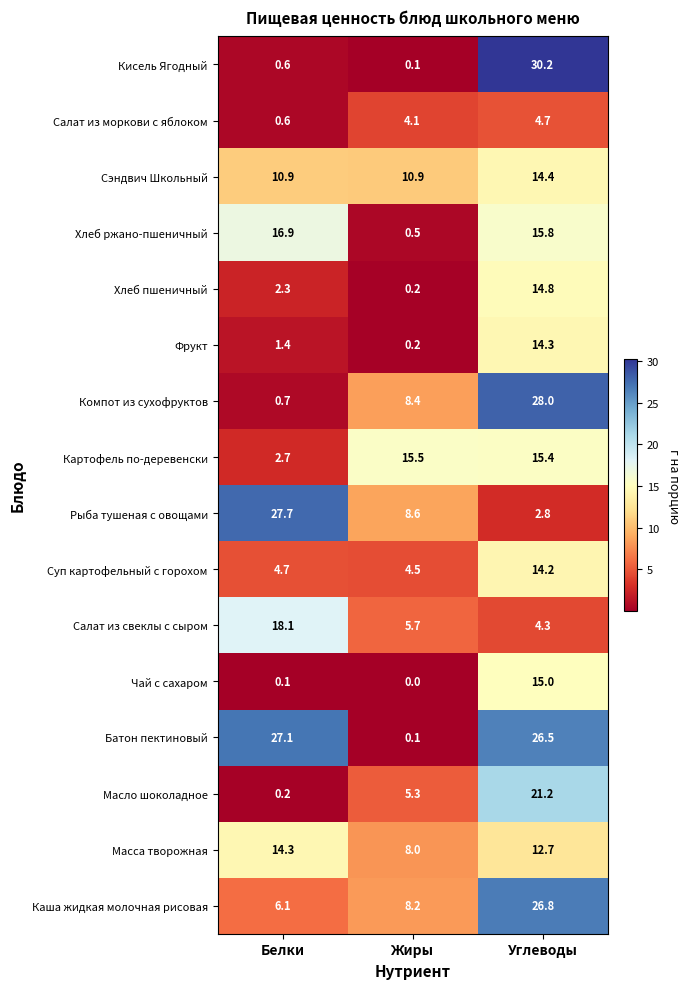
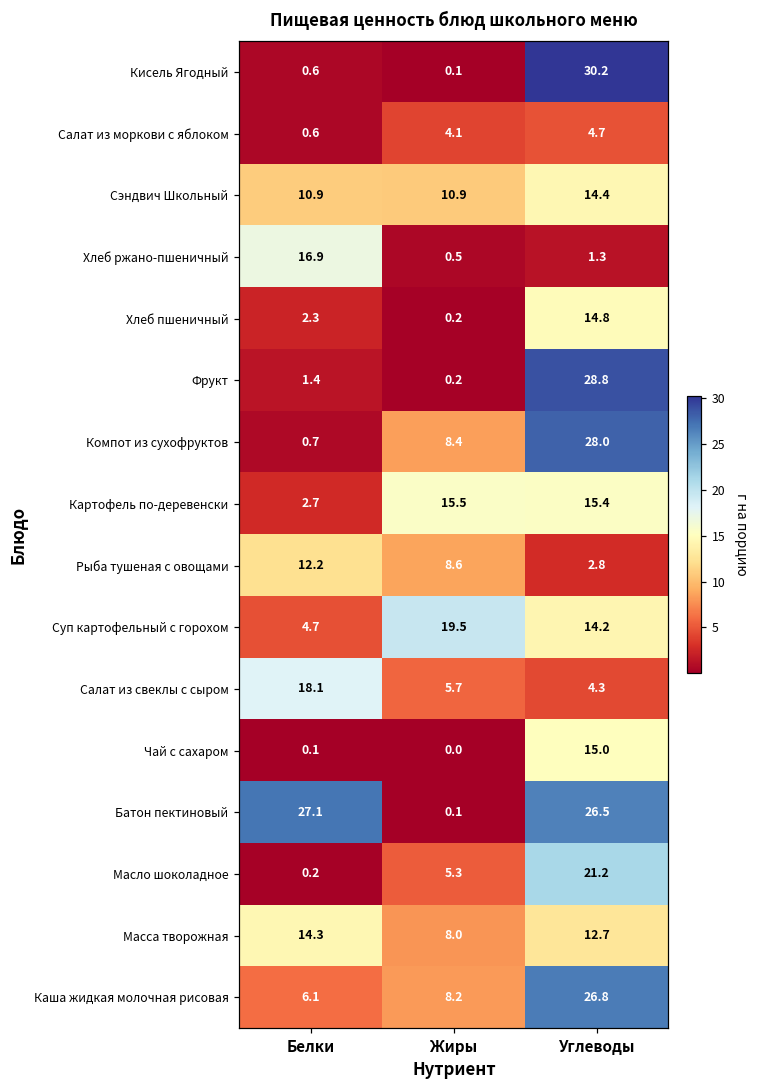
Хлеб ржано-пшеничный, Углеводы: 15.8 -> 1.3
Фрукт, Углеводы: 14.3 -> 28.8
Рыба тушеная с овощами, Белки: 27.7 -> 12.2
Суп картофельный с горохом, Жиры: 4.5 -> 19.5
